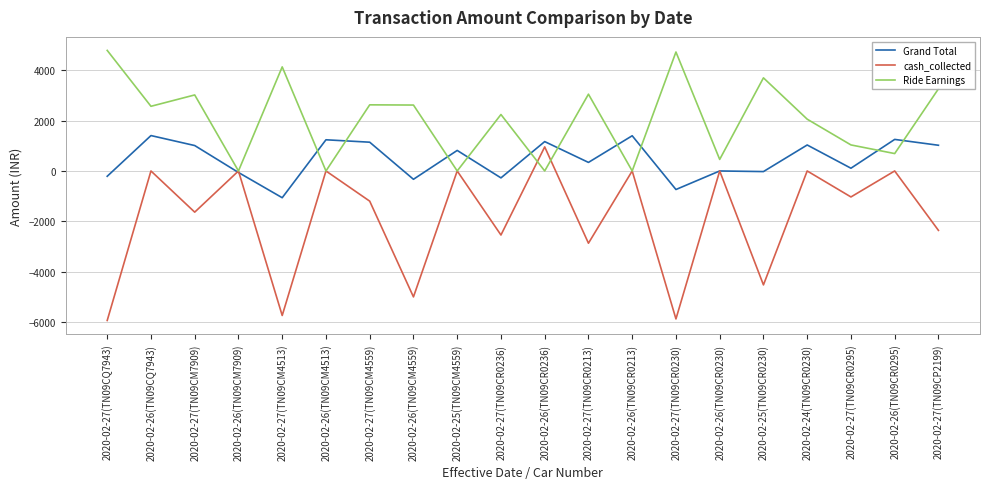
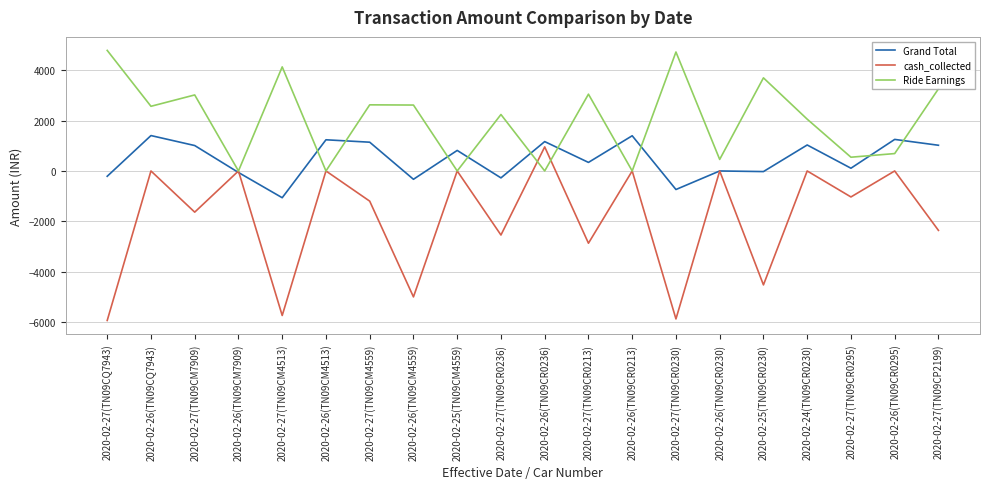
Ride Earnings, 2020-02-27(TN09CR0295): 1000 -> 500
